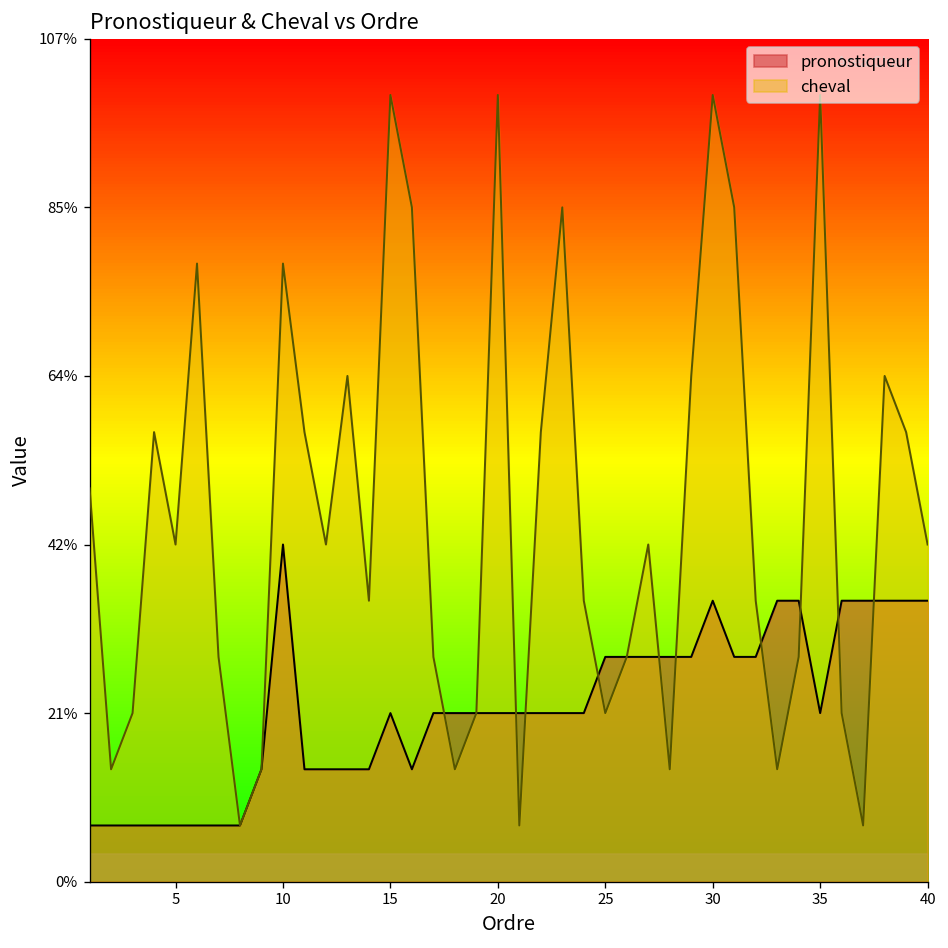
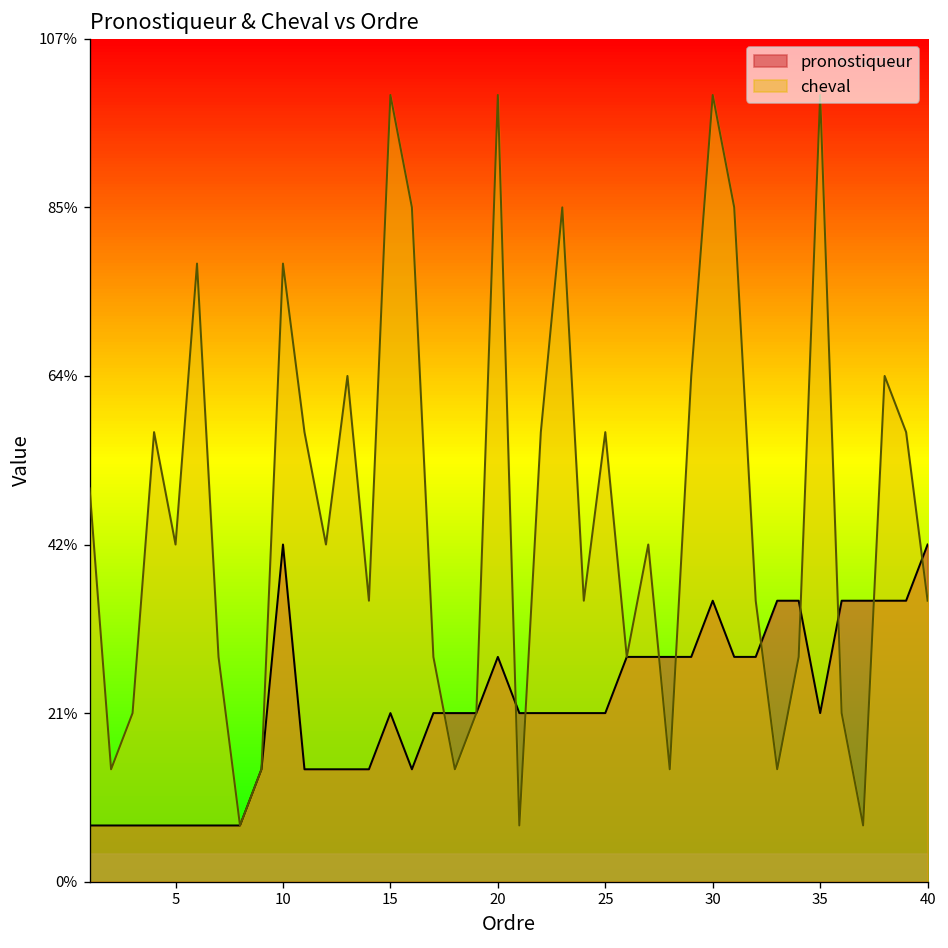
pronostiqueur, 20: 21% -> 29%
pronostiqueur, 25: 29% -> 21%
cheval, 25: 21% -> 57%
pronostiqueur, 40: 36% -> 43%
cheval, 40: 43% -> 36%
